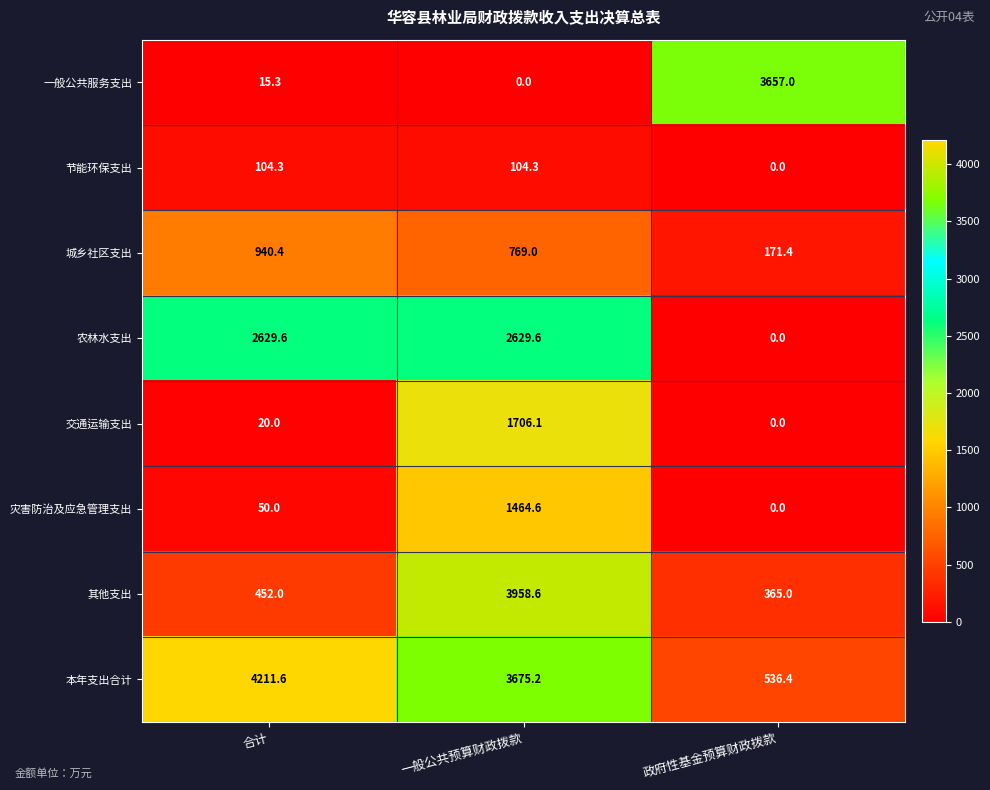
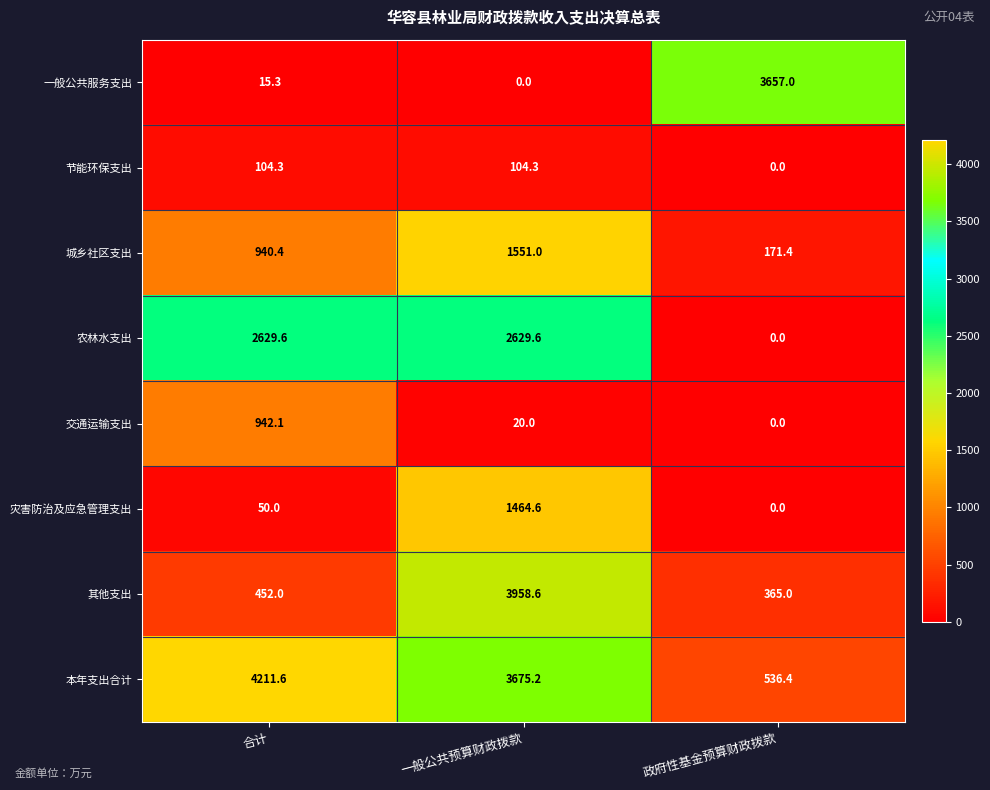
城乡社区支出, 一般公共预算财政拨款: 769.0 -> 1551.0
交通运输支出, 合计: 20.0 -> 942.1
交通运输支出, 一般公共预算财政拨款: 1706.1 -> 20.0
